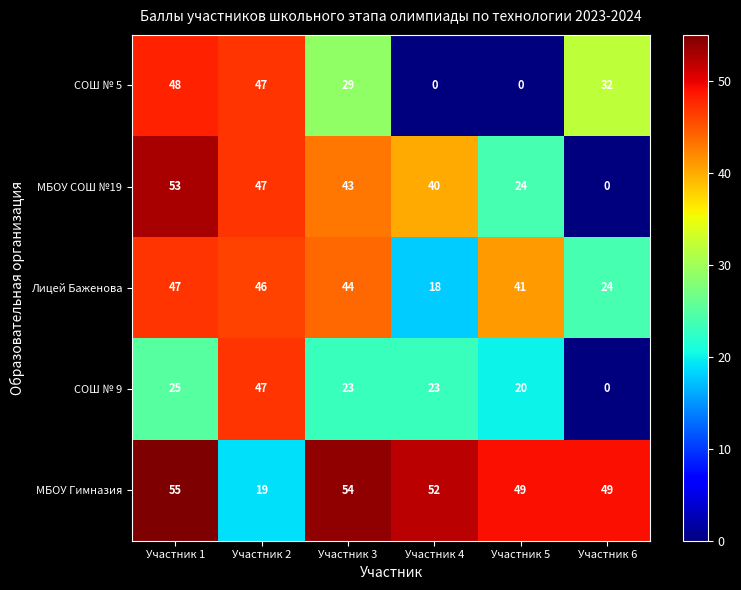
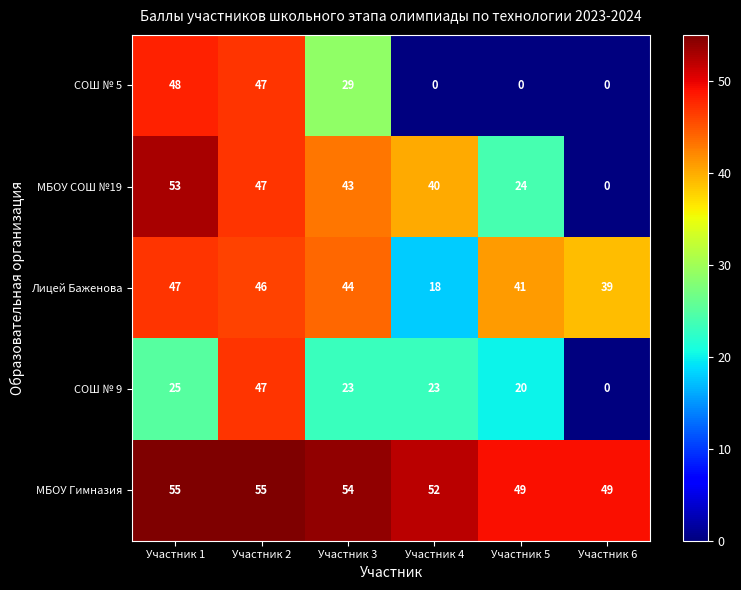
СОШ № 5, Участник 6: 32 -> 0
Лицей Баженова, Участник 6: 24 -> 39
МБОУ Гимназия, Участник 2: 19 -> 55
